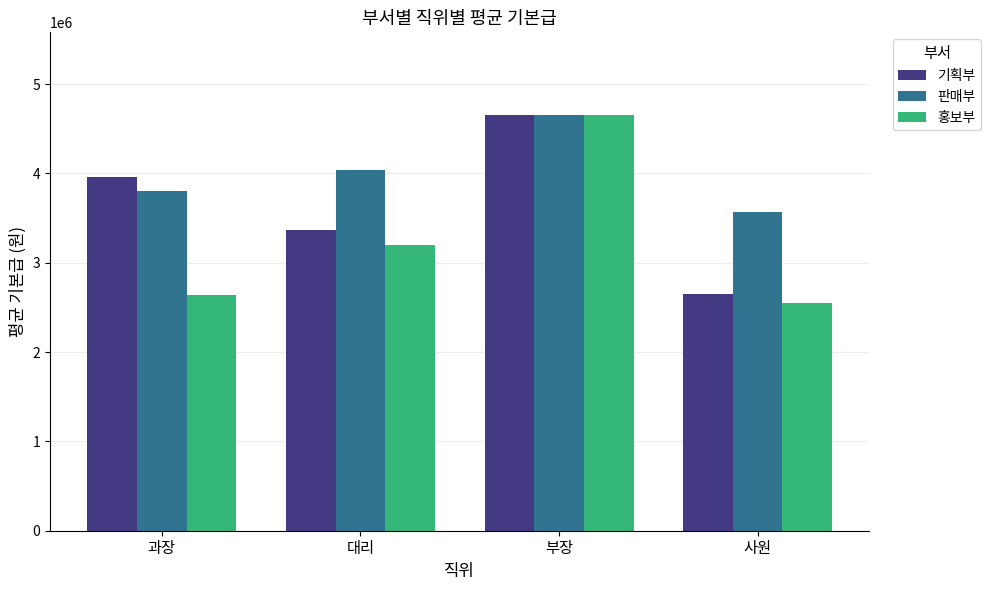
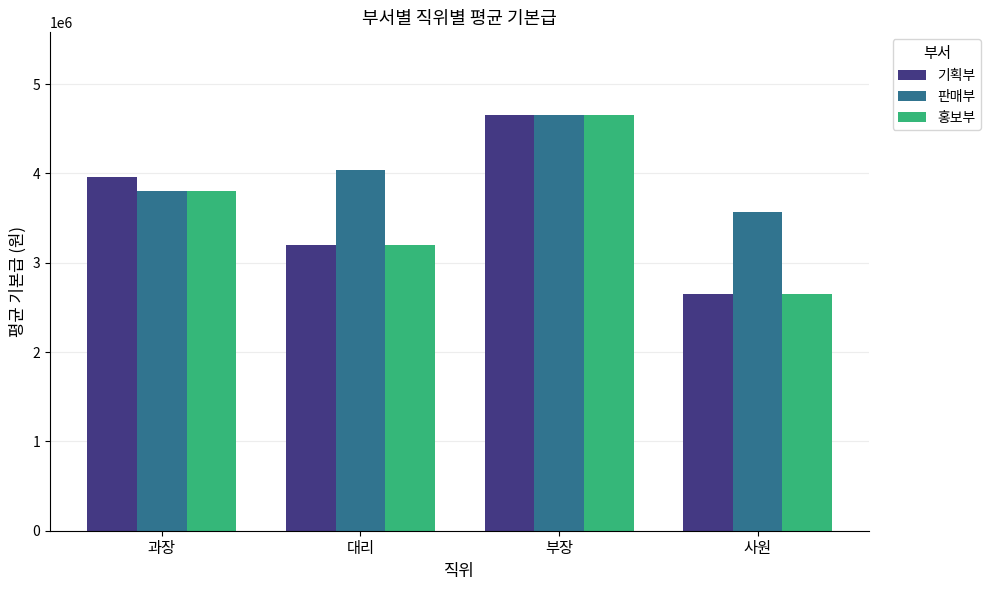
홍보부, 과장: 2600000 -> 3800000
기획부, 대리: 3400000 -> 3200000
홍보부, 사원: 2600000 -> 2700000
